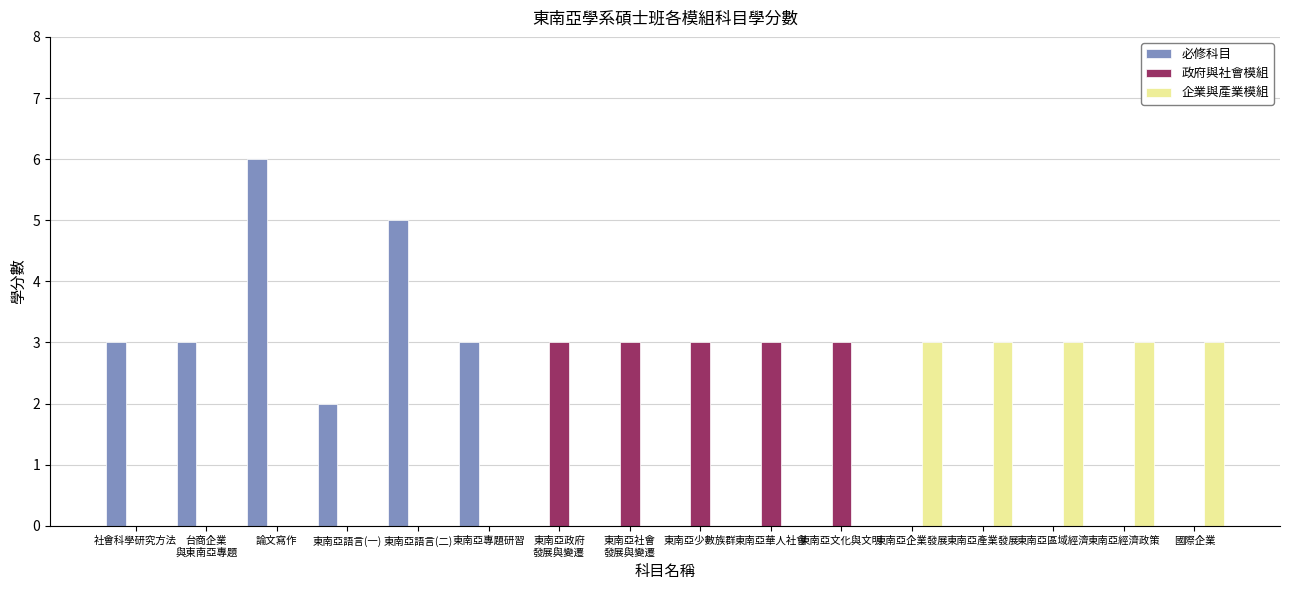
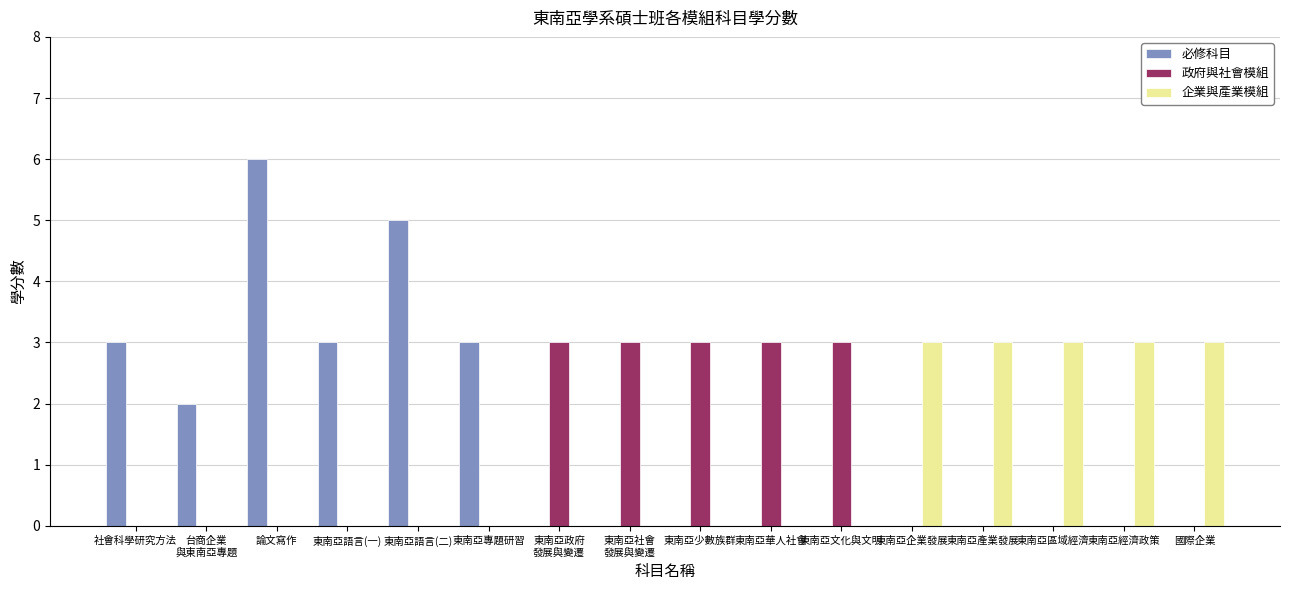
必修科目, 台商企業 與東南亞專題: 3 -> 2
必修科目, 東南亞語言(一): 2 -> 3
